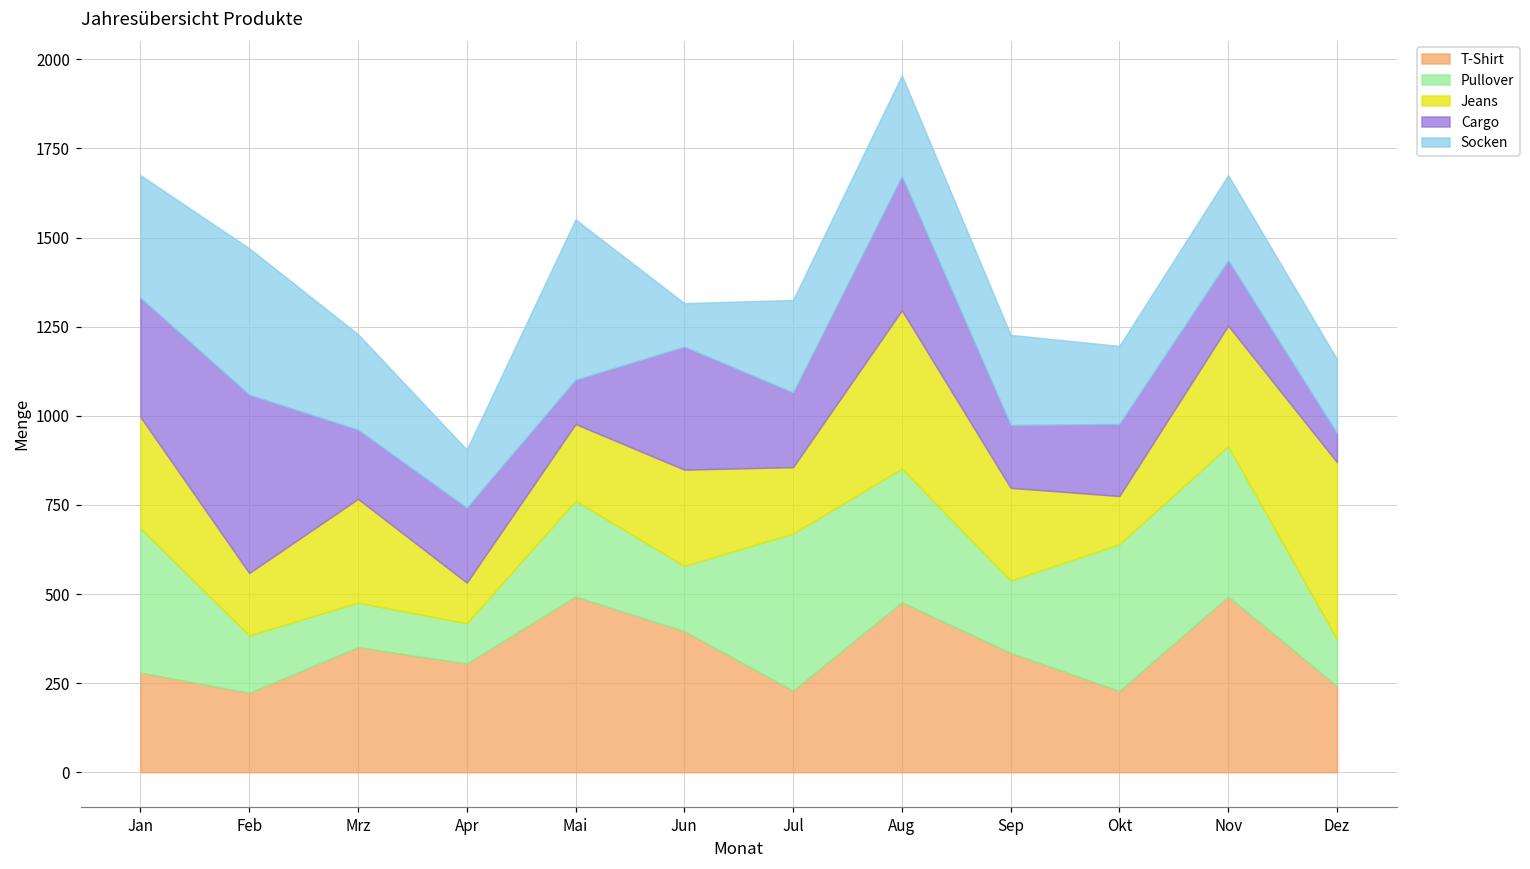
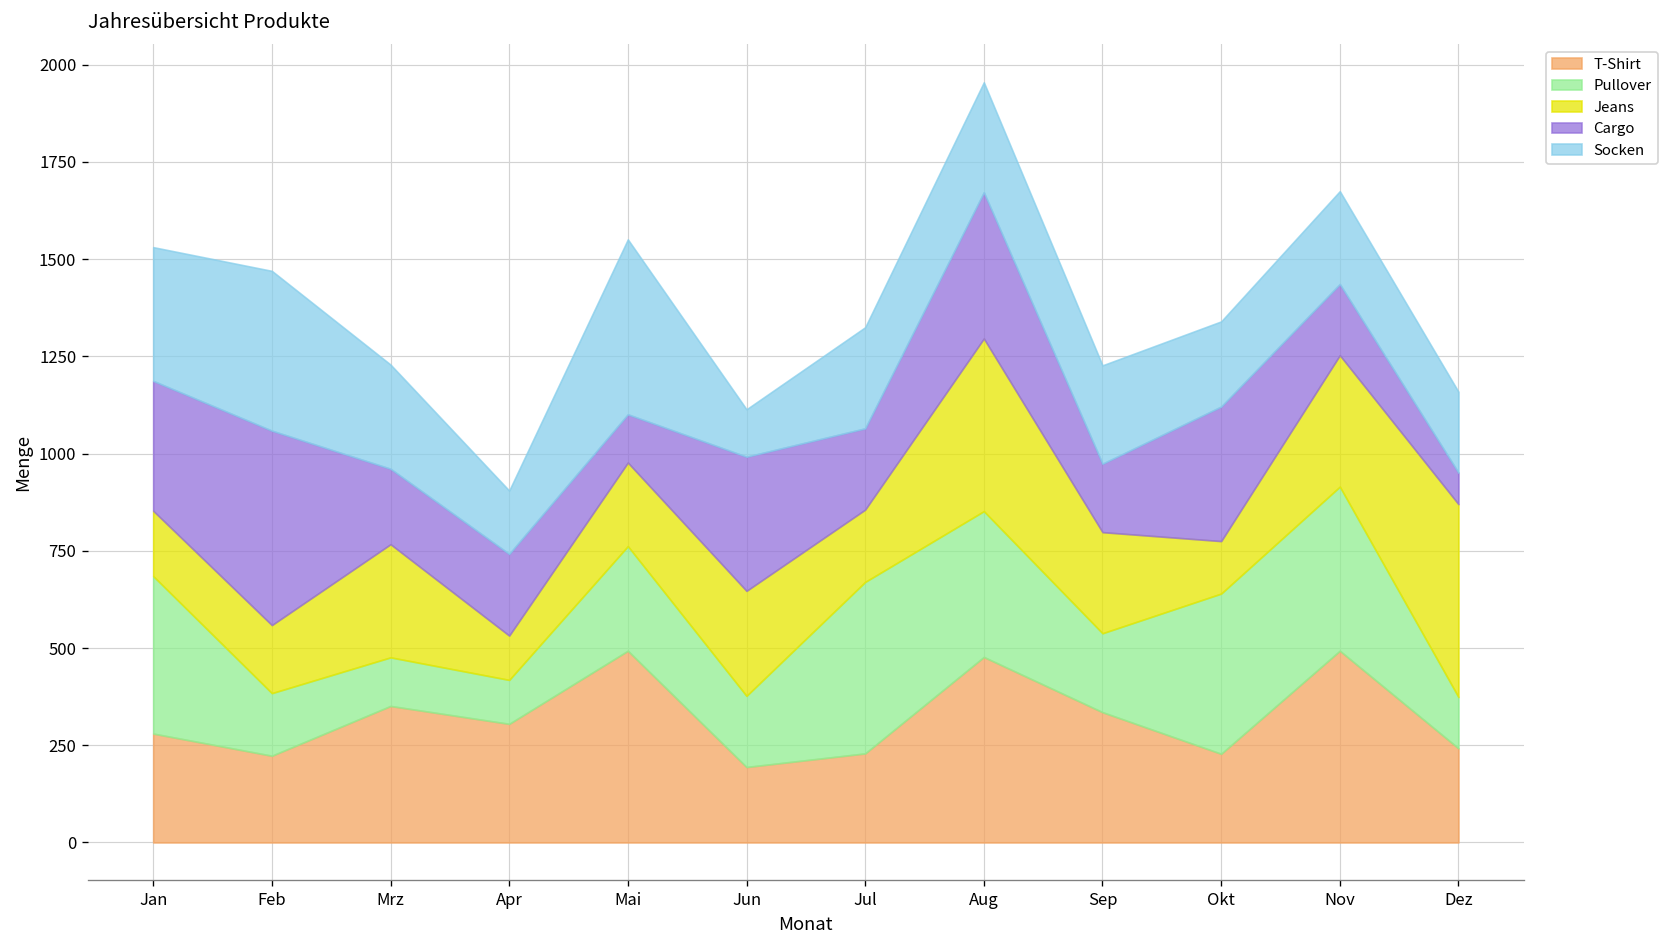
Jeans, Jan: 310 -> 170
T-Shirt, Jun: 400 -> 190
Cargo, Okt: 200 -> 350
